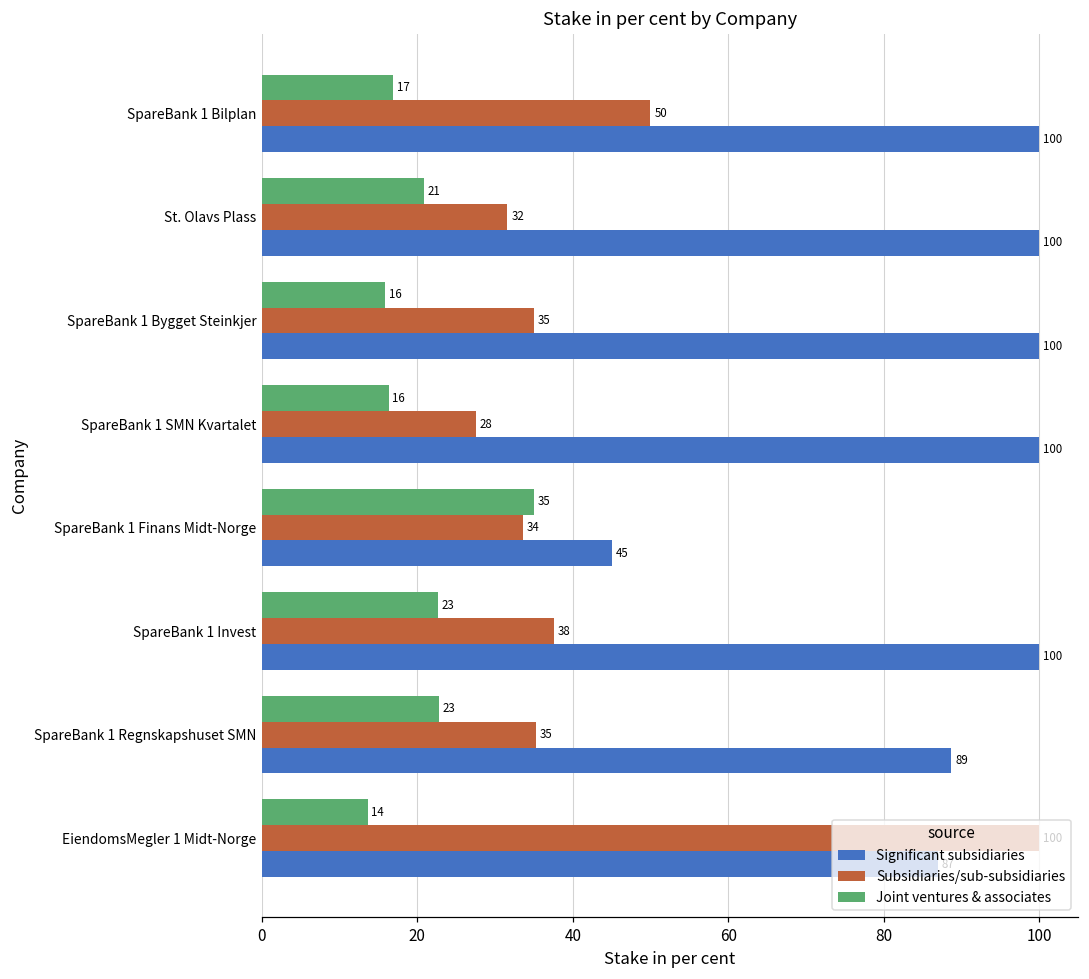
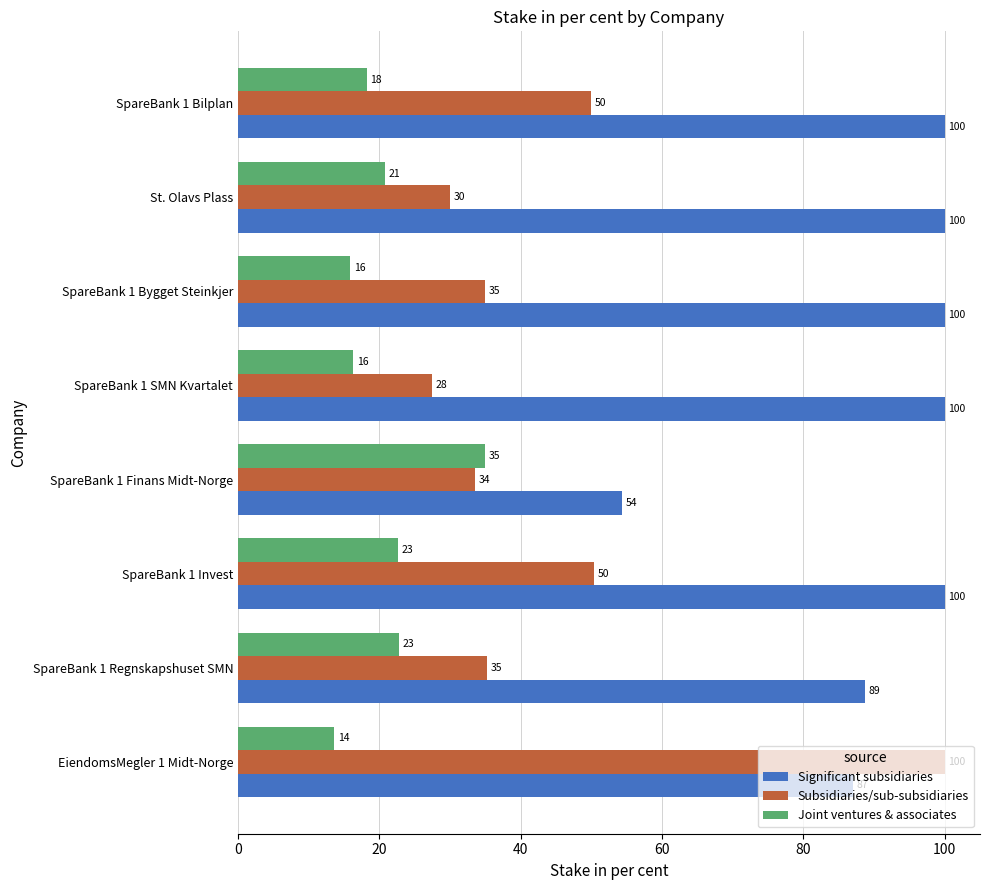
Joint ventures & associates, SpareBank 1 Bilplan: 17 -> 18
Subsidiaries/sub-subsidiaries, St. Olavs Plass: 32 -> 30
Significant subsidiaries, SpareBank 1 Finans Midt-Norge: 45 -> 54
Subsidiaries/sub-subsidiaries, SpareBank 1 Invest: 38 -> 50
